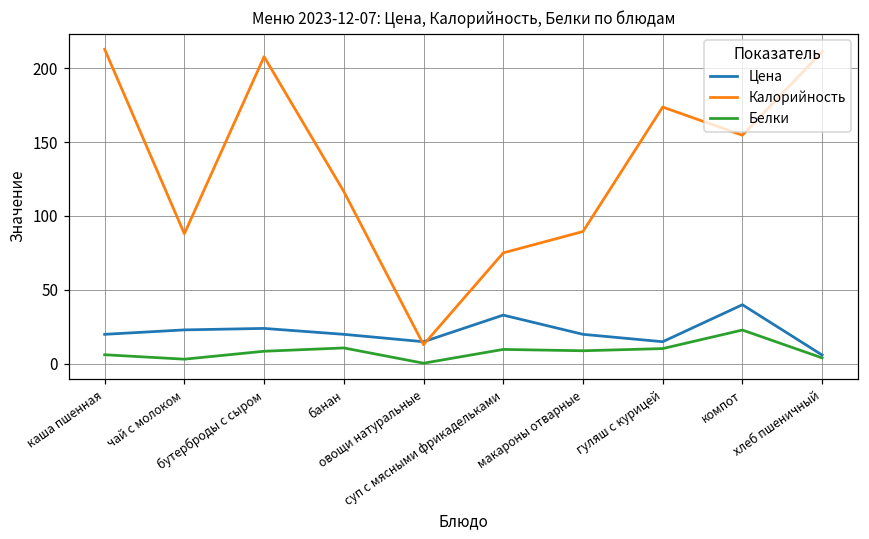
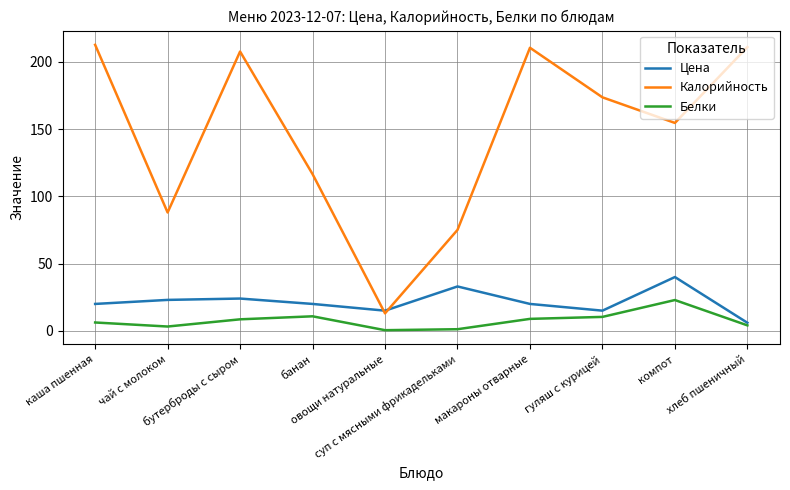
Белки, суп с мясными фрикадельками: 10 -> 1
Калорийность, макароны отварные: 90 -> 211
